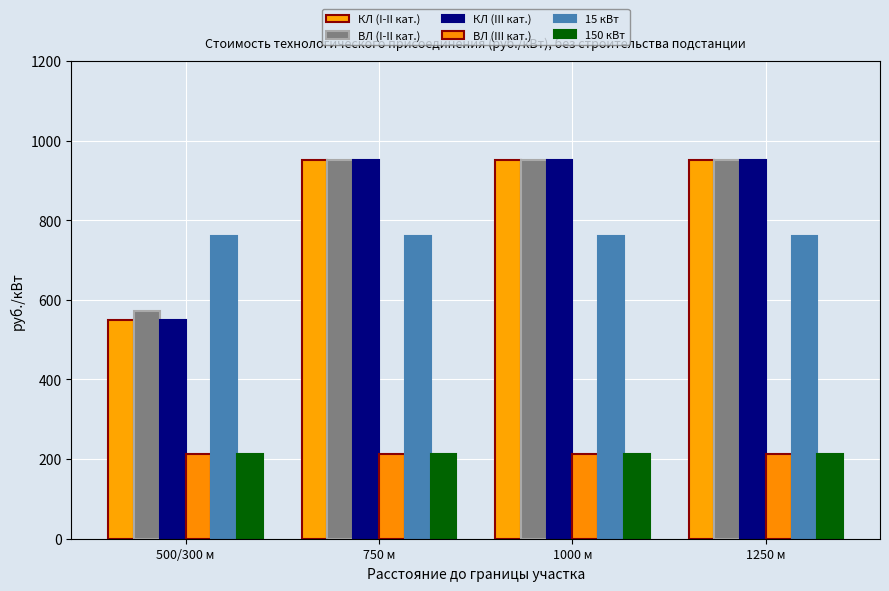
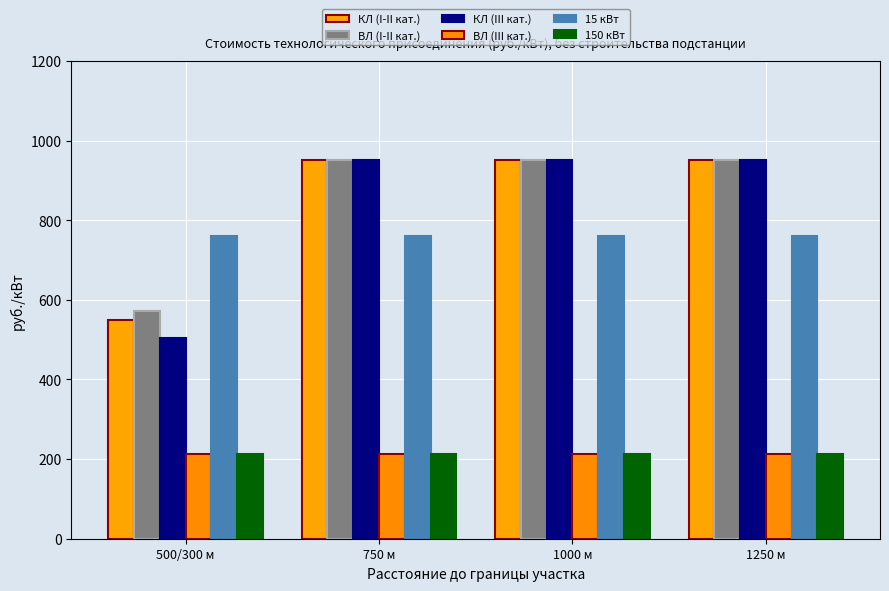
КЛ (III кат.), 500/300 м: 550 -> 500
